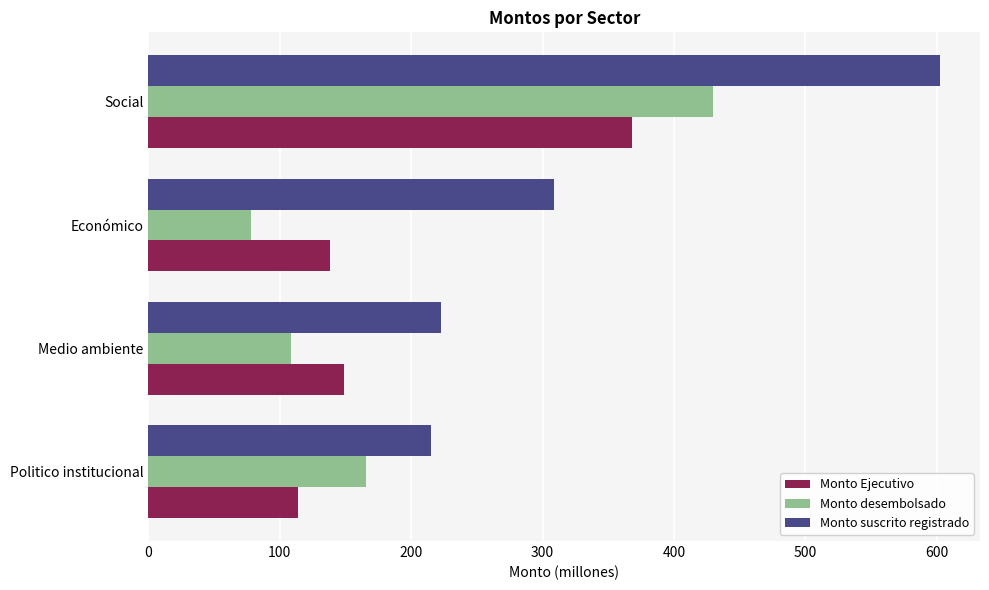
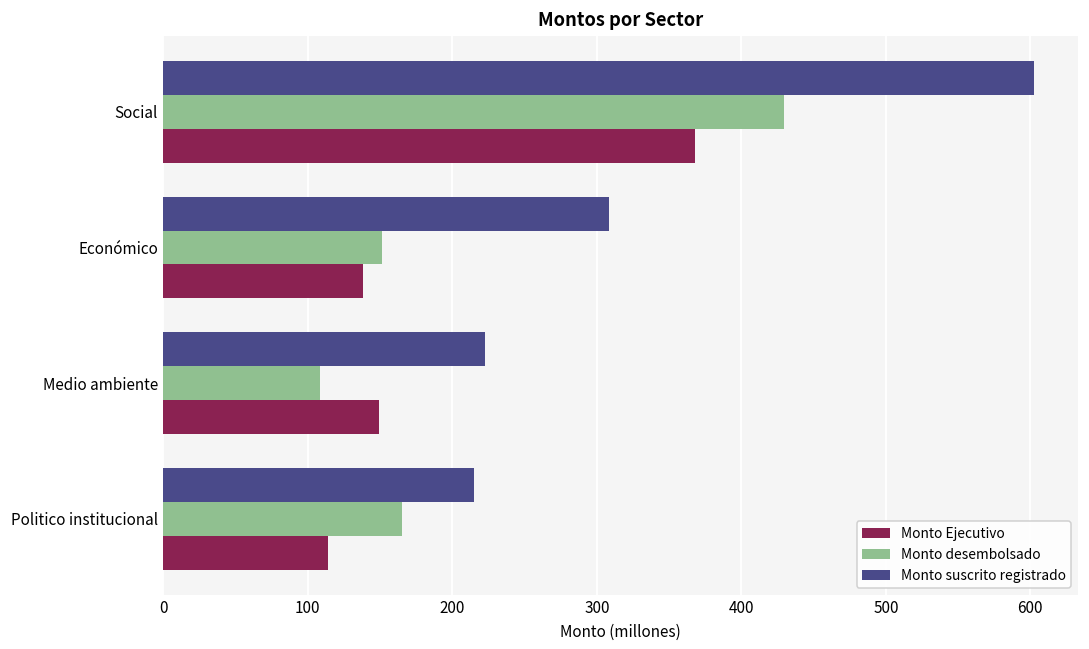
Monto desembolsado, Económico: 78 -> 151
